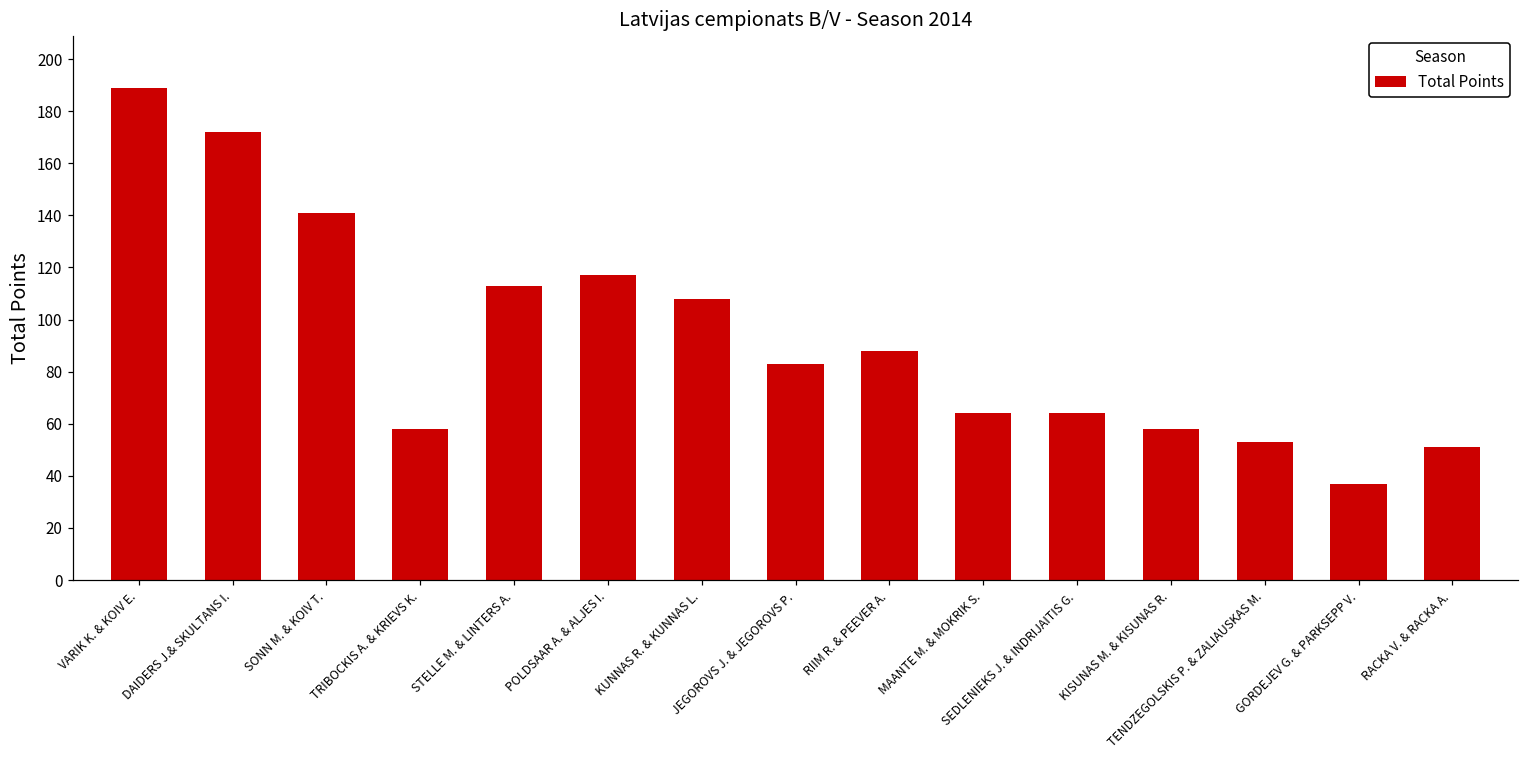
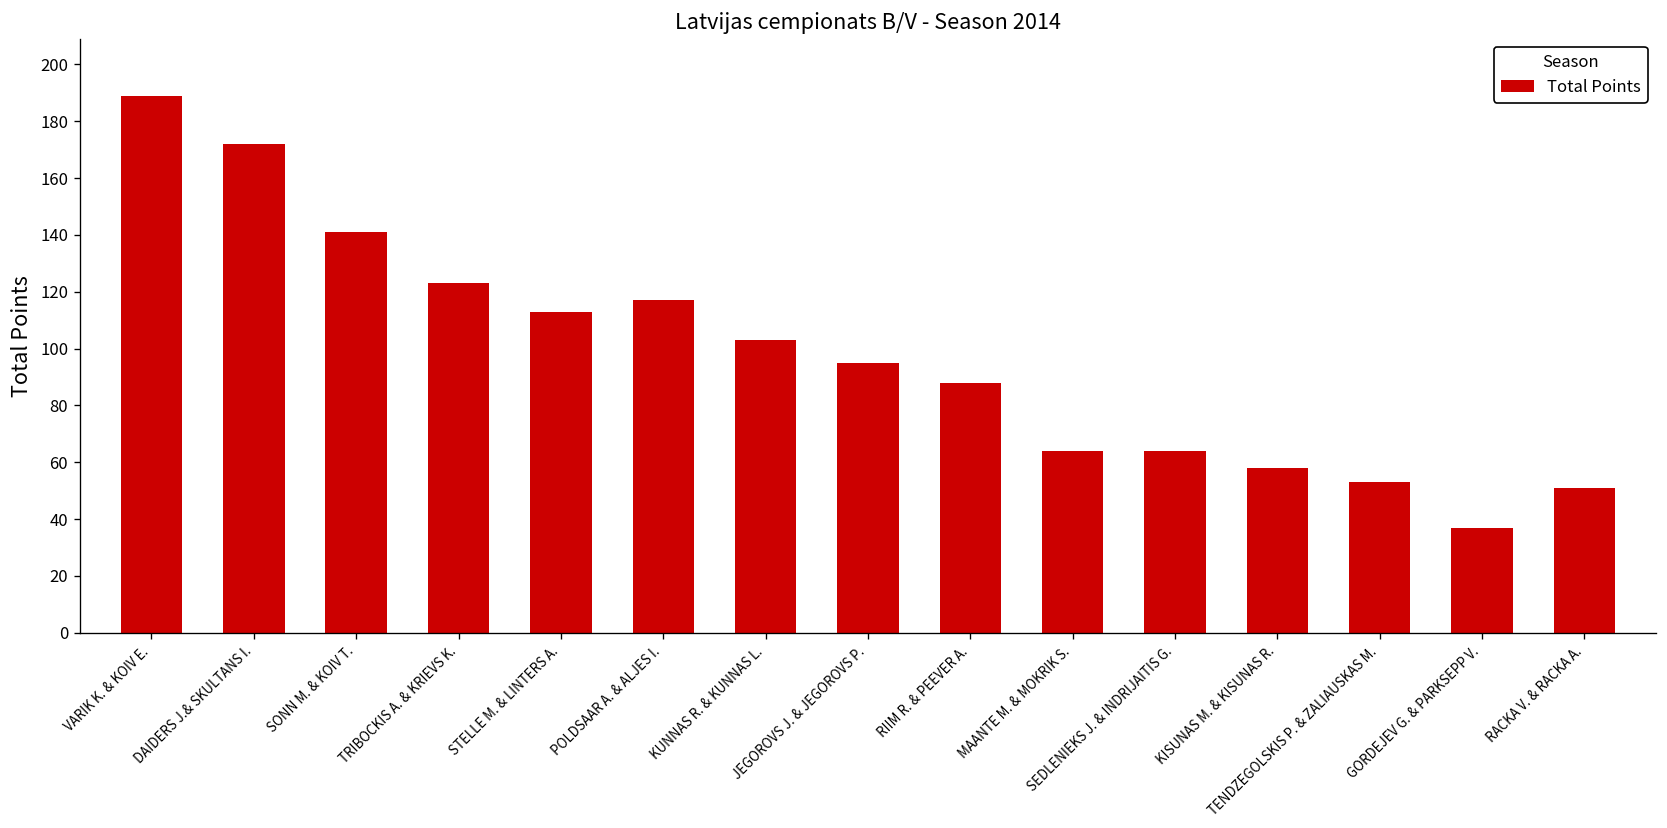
TRIBOCKIS A. & KRIEVS K.: 58 -> 123
KUNNAS R. & KUNNAS L.: 108 -> 103
JEGOROVS J. & JEGOROVS P.: 83 -> 95
